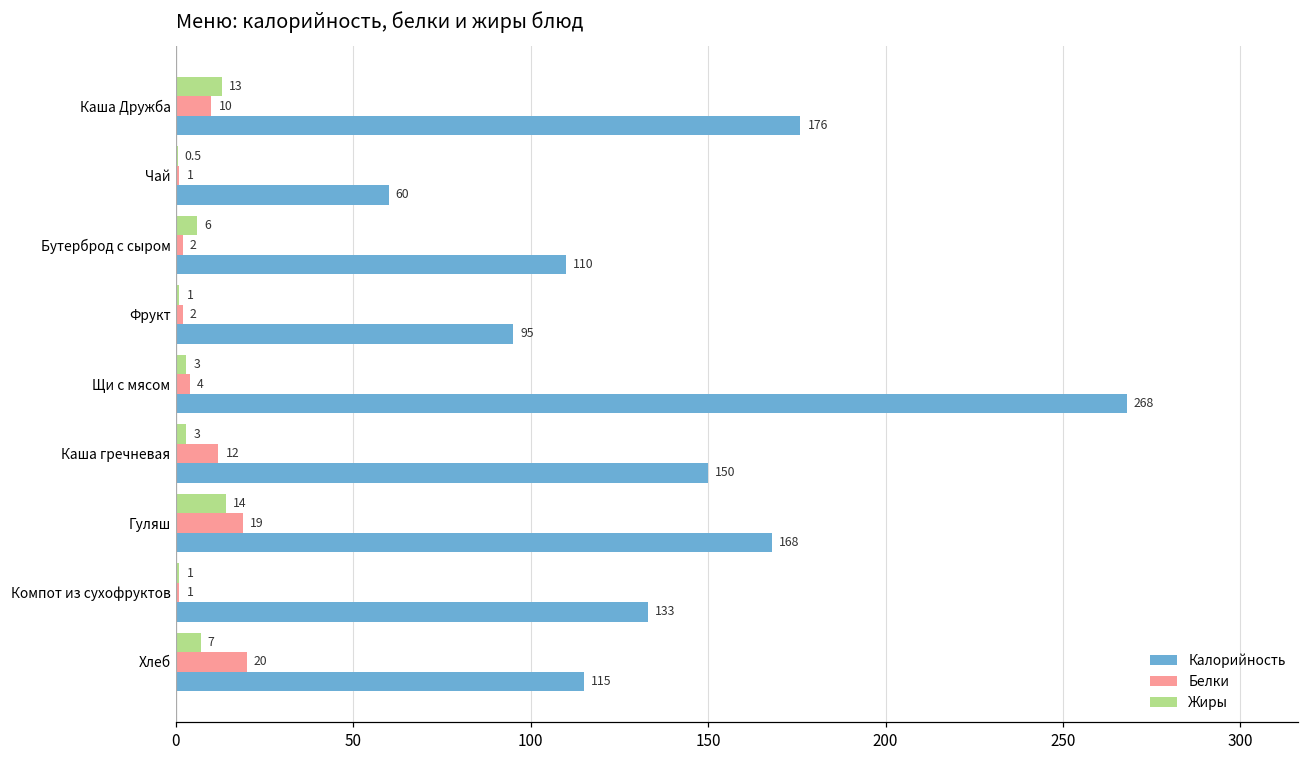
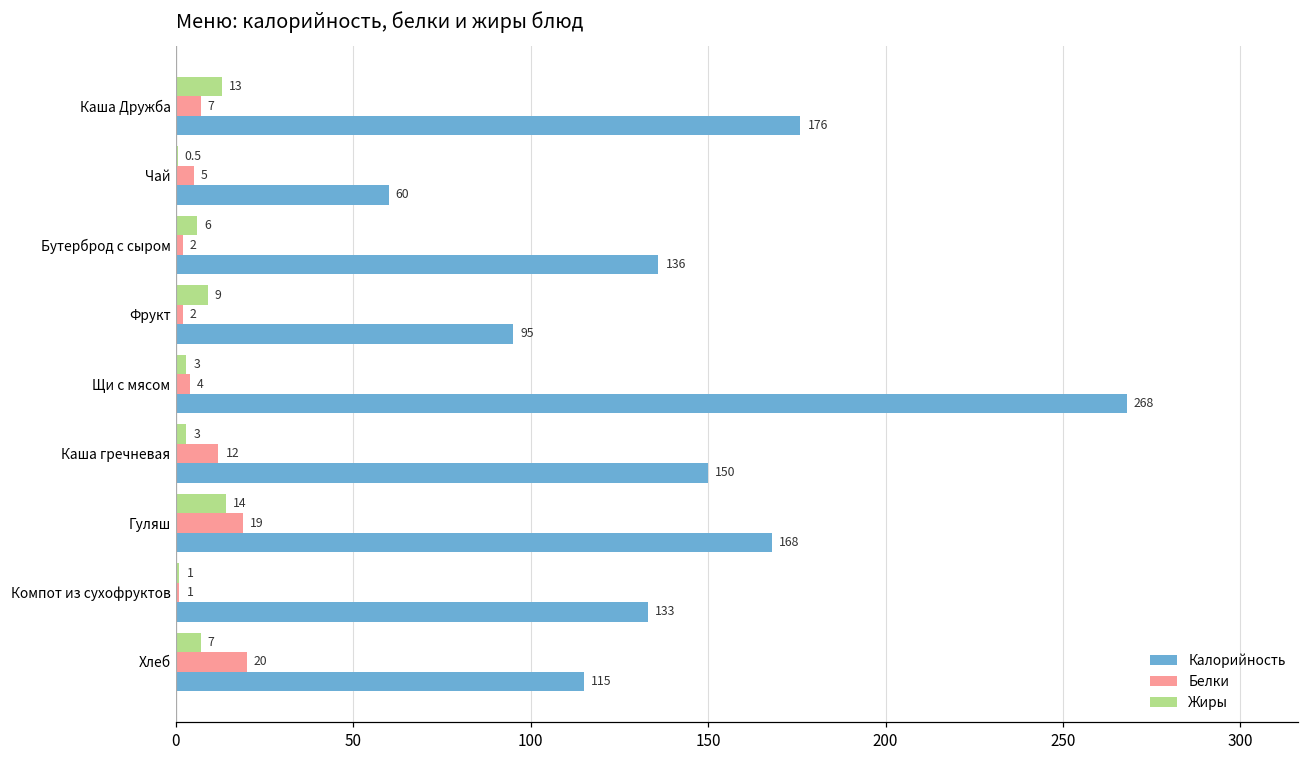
Белки, Каша Дружба: 10 -> 7
Белки, Чай: 1 -> 5
Калорийность, Бутерброд с сыром: 110 -> 136
Жиры, Фрукт: 1 -> 9
